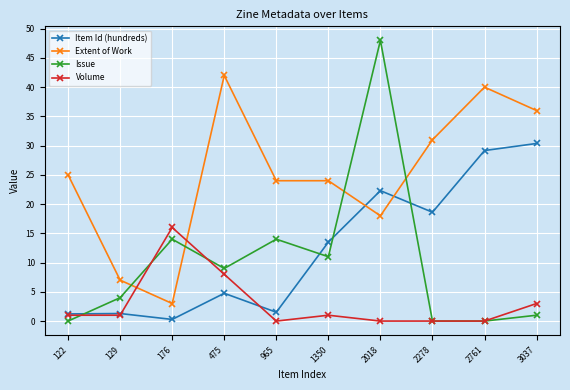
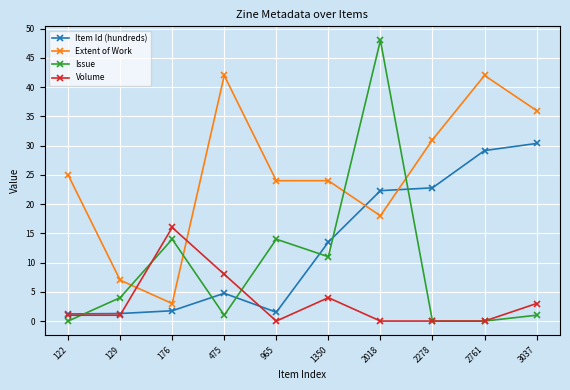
Item Id (hundreds), 176: 0 -> 2
Issue, 475: 9 -> 1
Volume, 1350: 1 -> 4
Item Id (hundreds), 2278: 19 -> 23
Extent of Work, 2761: 40 -> 42
